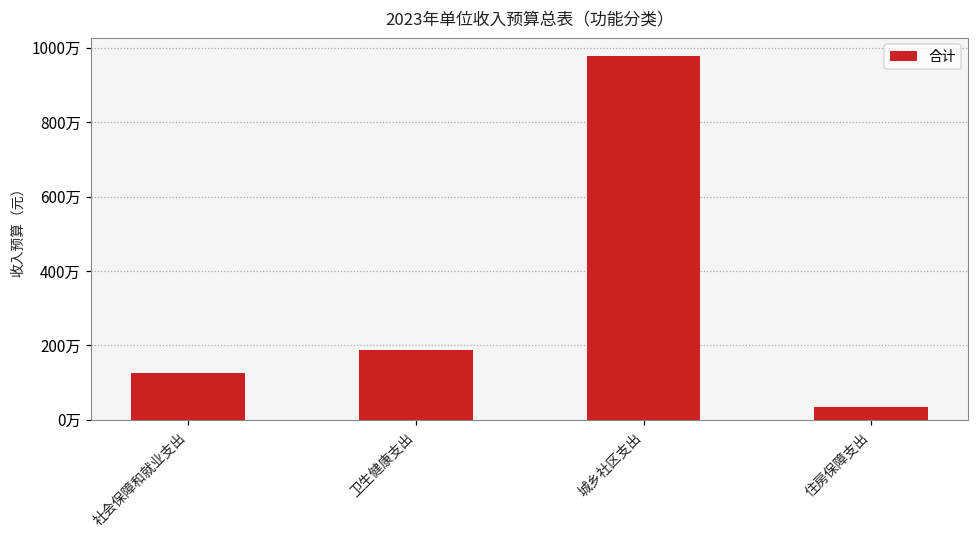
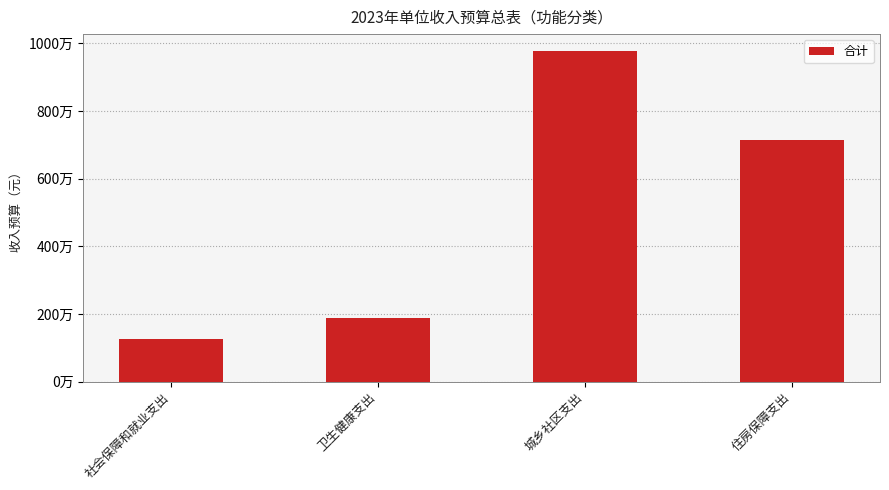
住房保障支出: 30万 -> 720万
